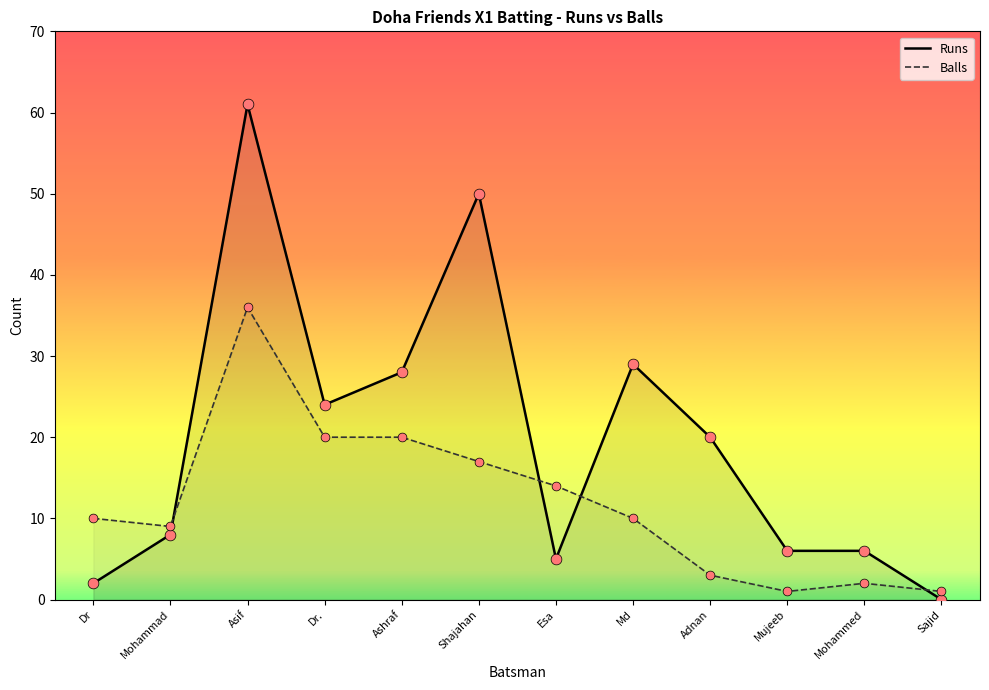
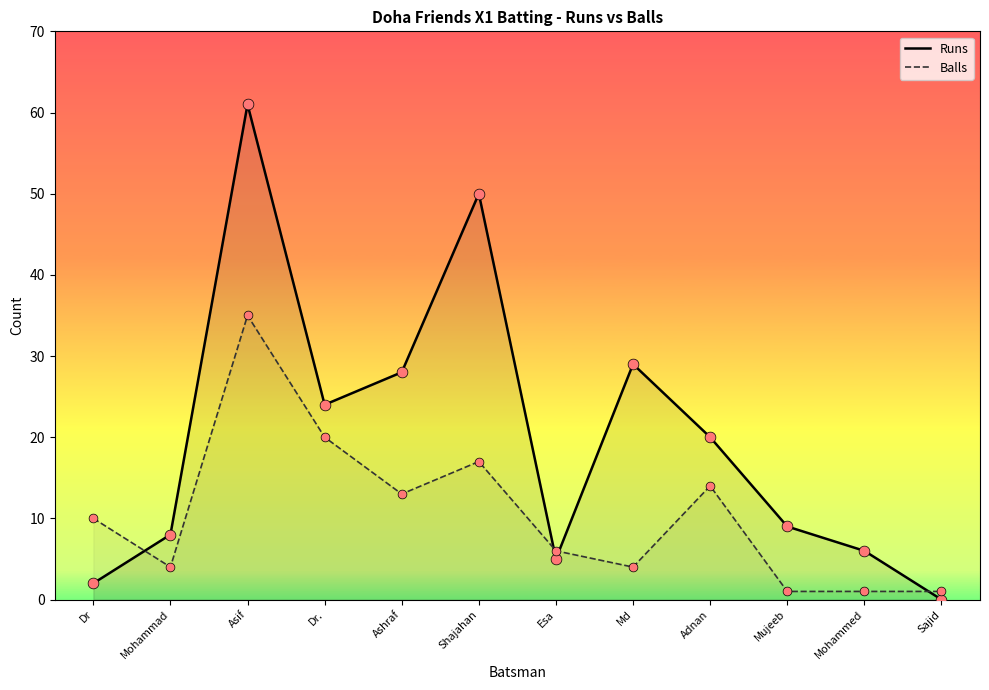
Balls, Mohammad: 9 -> 4
Balls, Asif: 36 -> 35
Balls, Ashraf: 20 -> 13
Balls, Esa: 14 -> 6
Balls, Md: 10 -> 4
Balls, Adnan: 3 -> 14
Runs, Mujeeb: 6 -> 9
Balls, Mohammed: 2 -> 1
